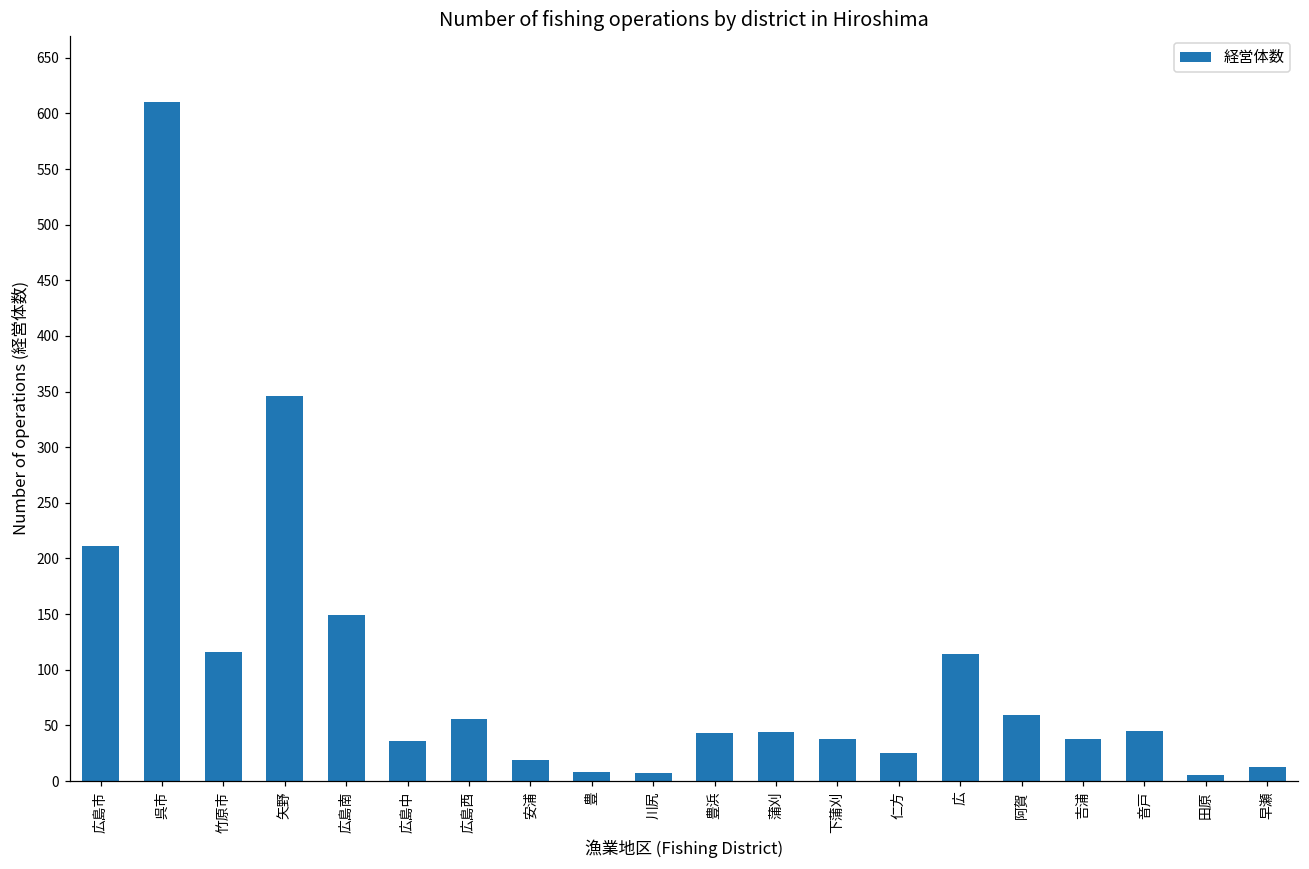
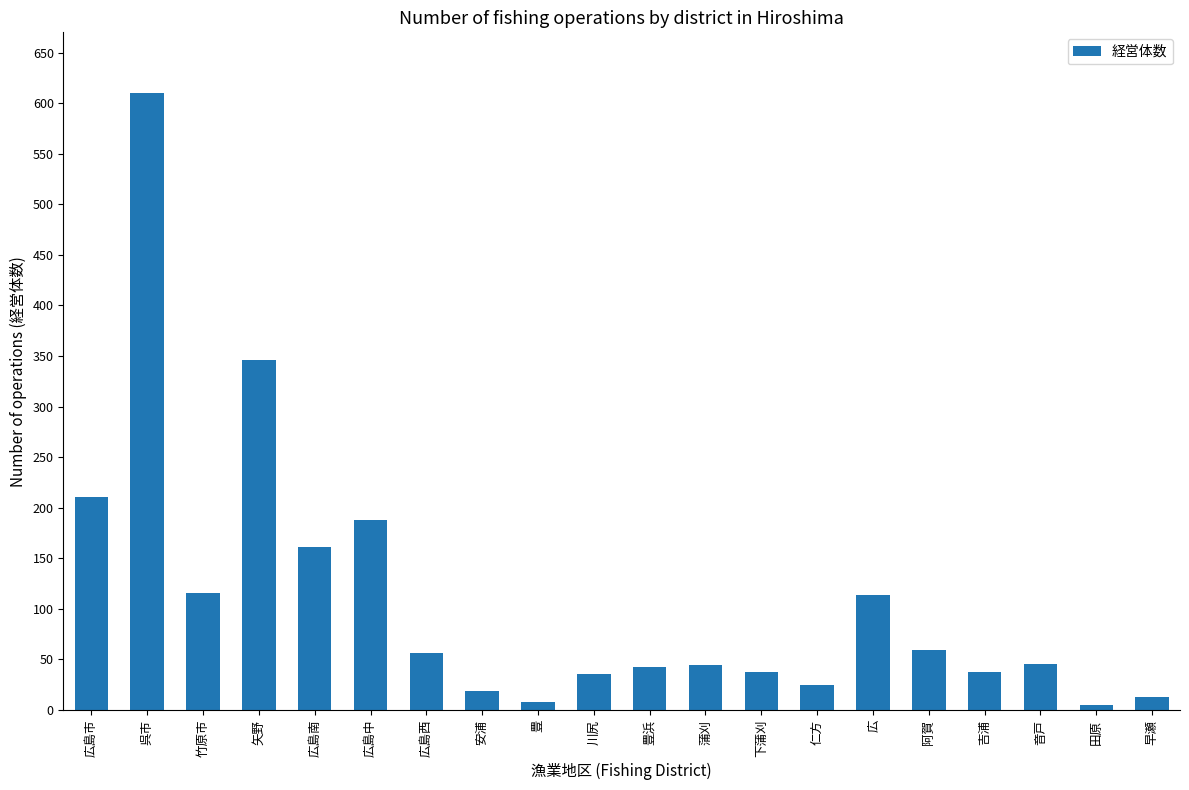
広島南: 149 -> 161
広島中: 36 -> 188
川尻: 7 -> 36
